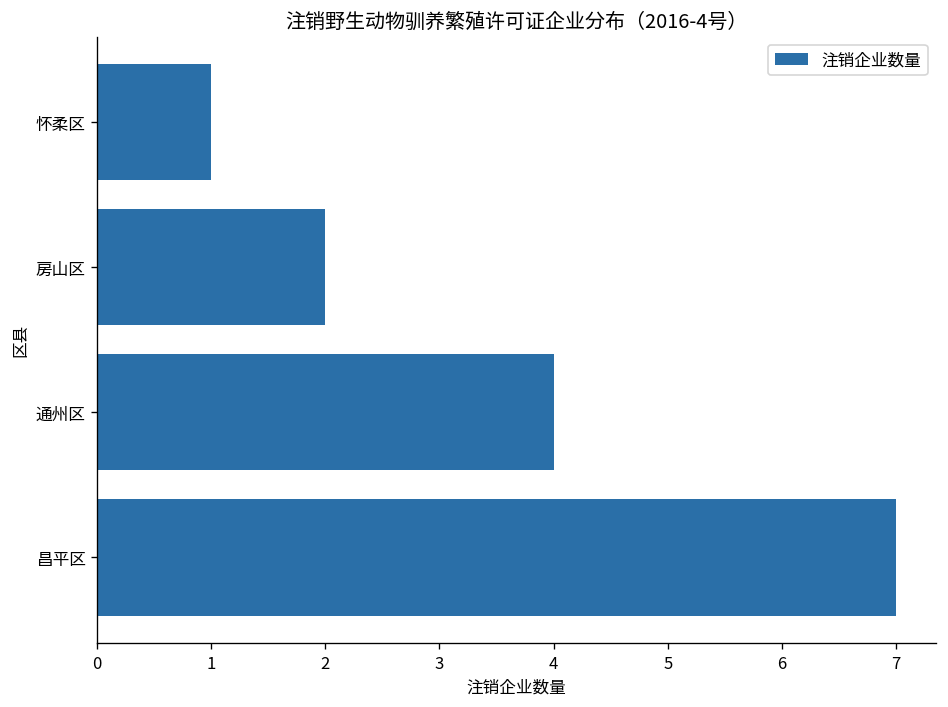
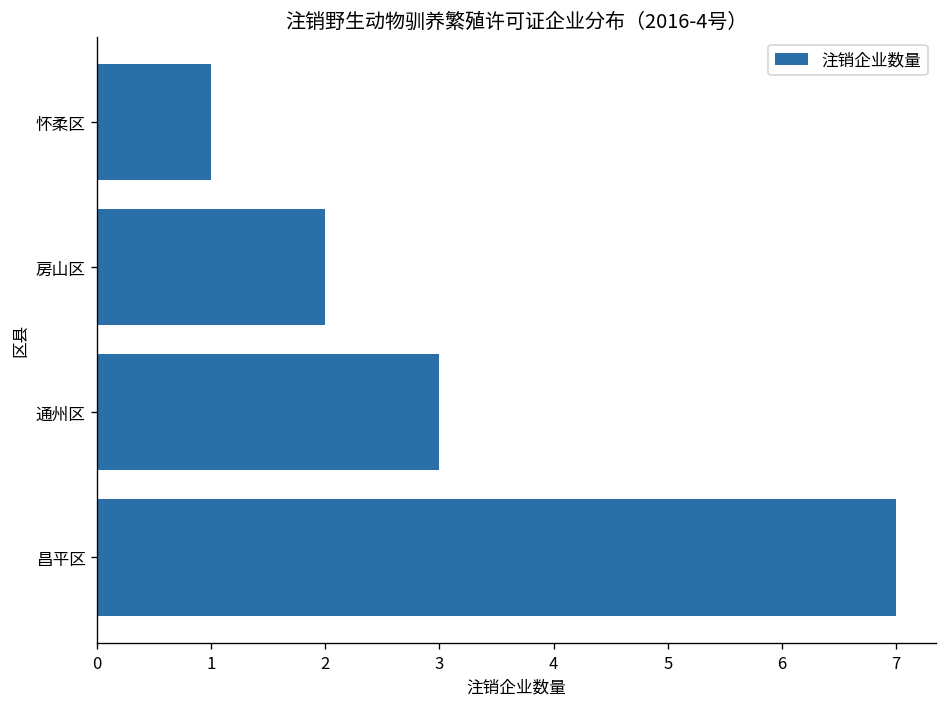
通州区: 4 -> 3
